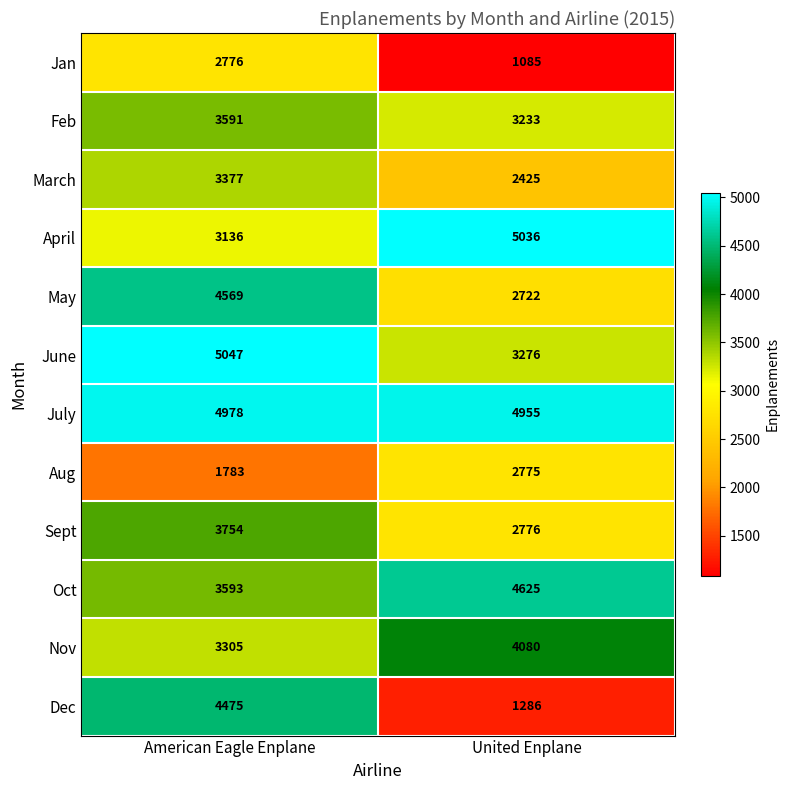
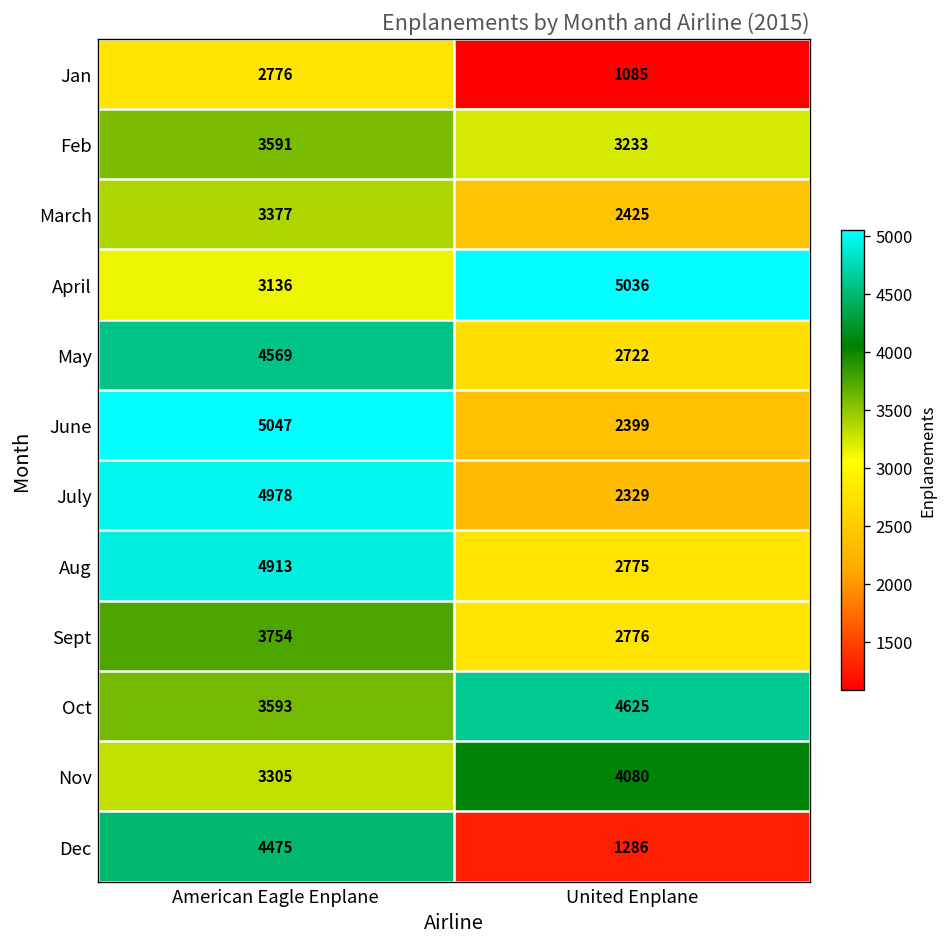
June, United Enplane: 3276 -> 2399
July, United Enplane: 4955 -> 2329
Aug, American Eagle Enplane: 1783 -> 4913
